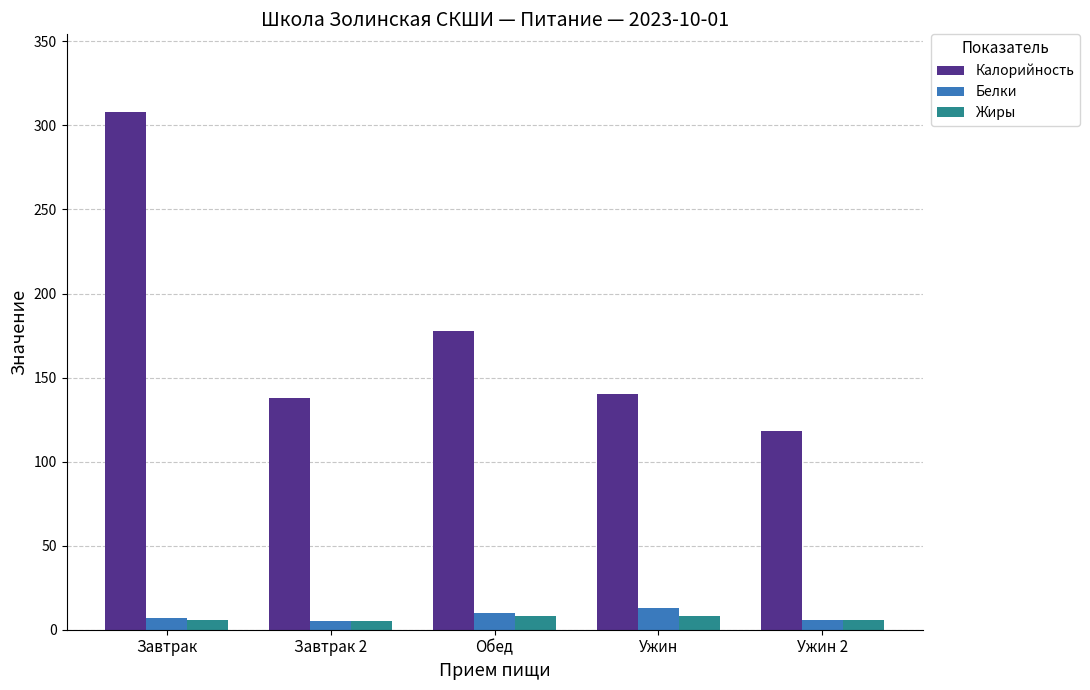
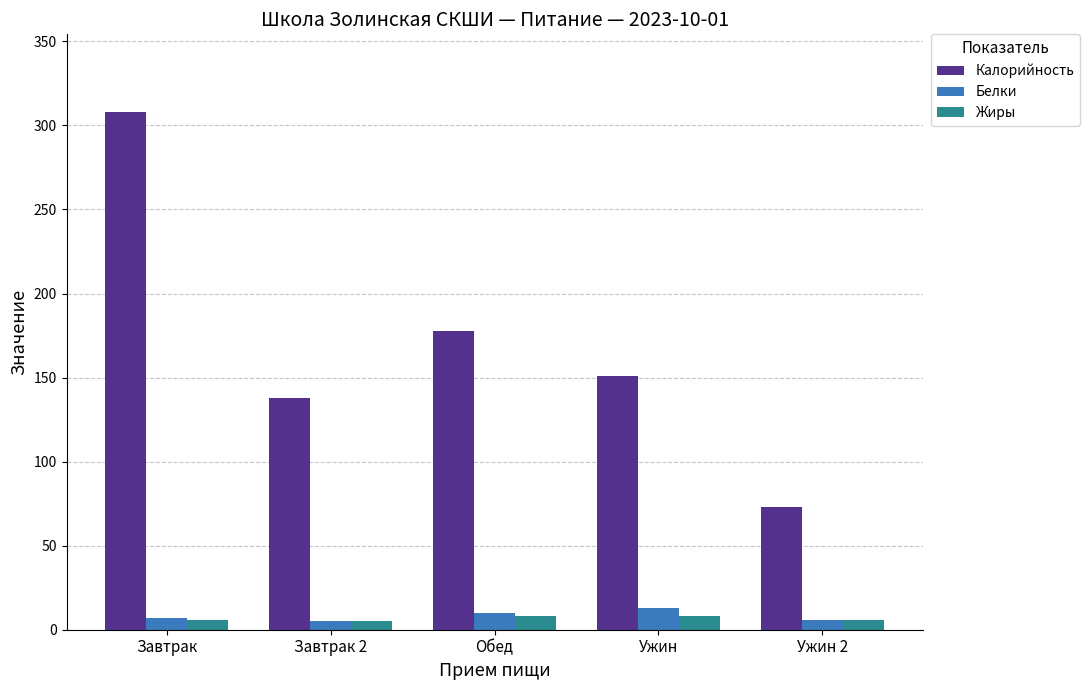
Калорийность, Ужин: 140 -> 151
Калорийность, Ужин 2: 118 -> 73
